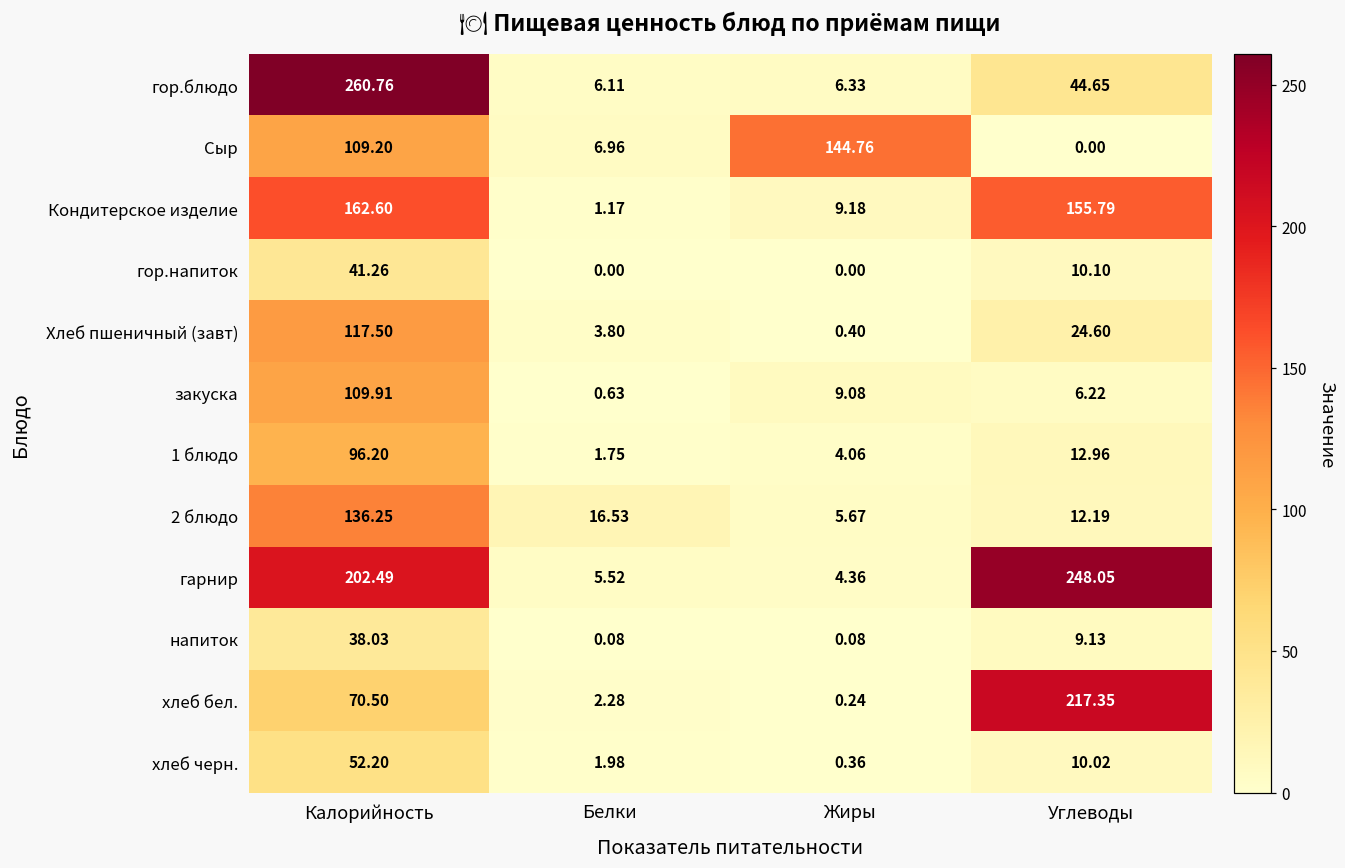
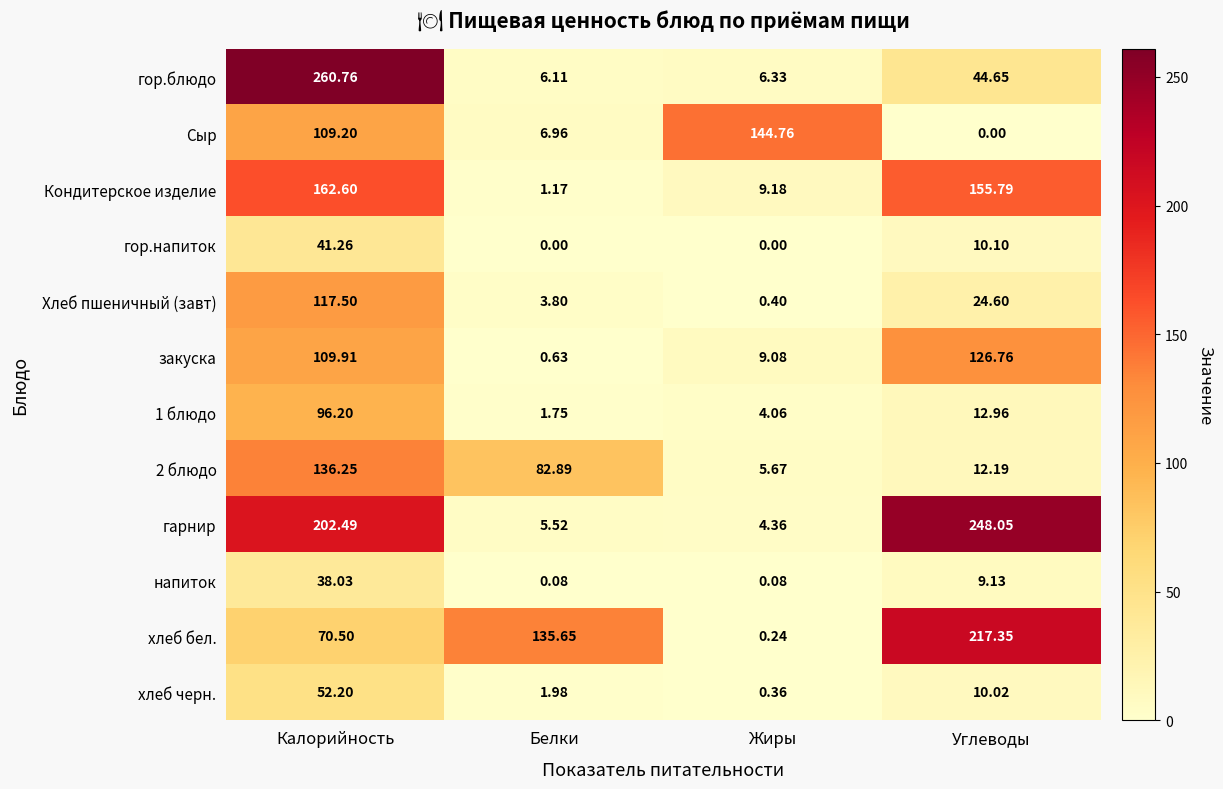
закуска, Углеводы: 6.22 -> 126.76
2 блюдо, Белки: 16.53 -> 82.89
хлеб бел., Белки: 2.28 -> 135.65
